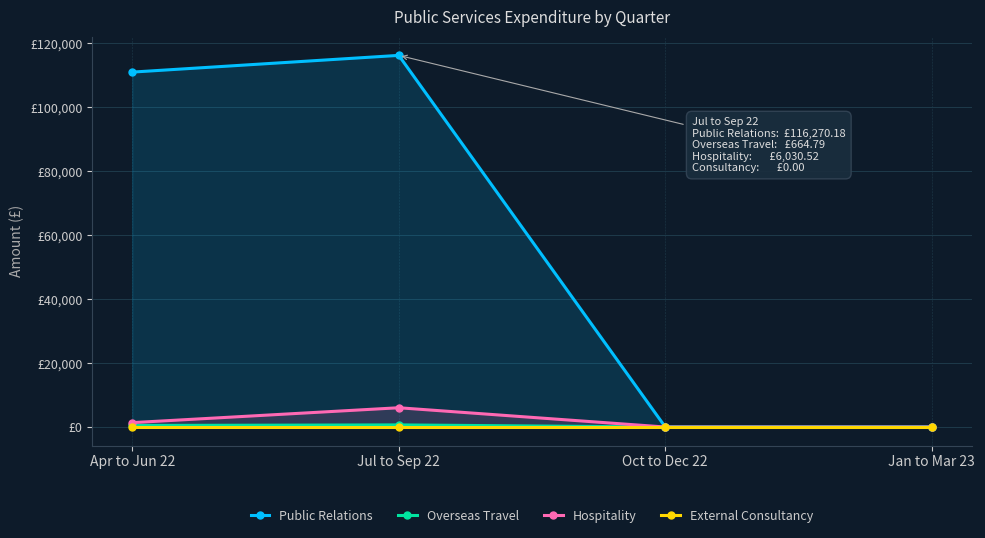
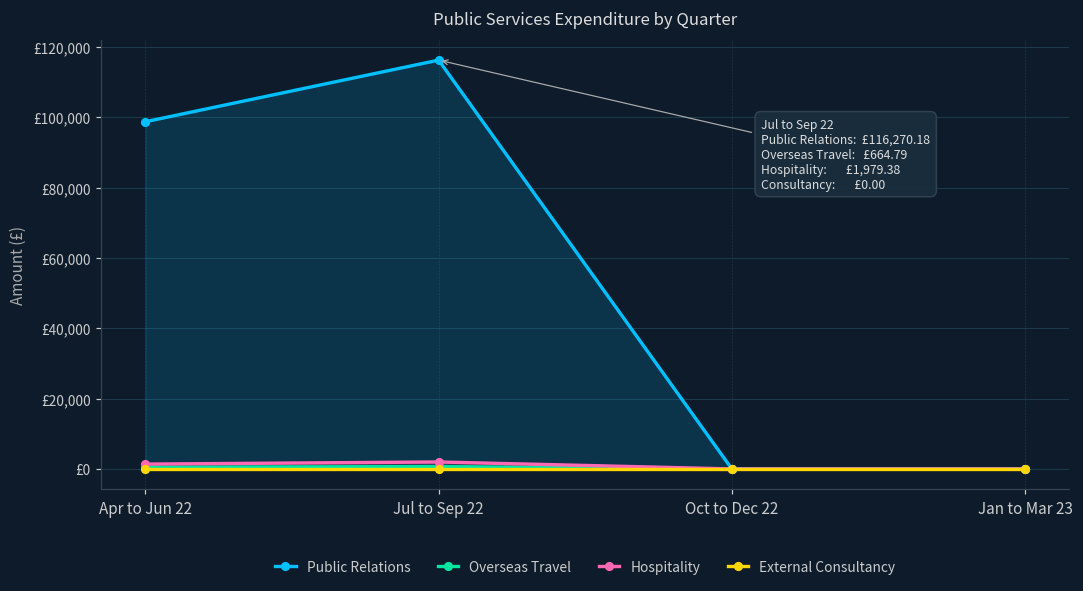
Public Relations, Apr to Jun 22: £111,000 -> £99,000
Hospitality, Jul to Sep 22: £6,030.52 -> £1,979.38
